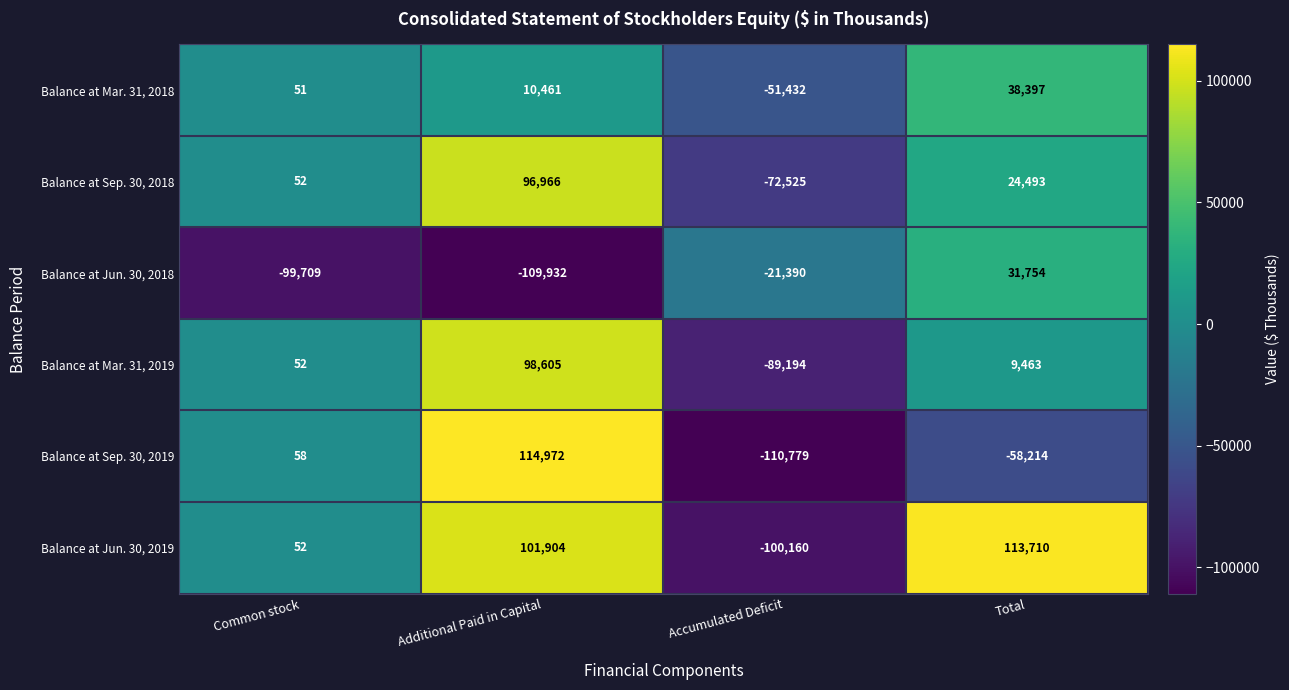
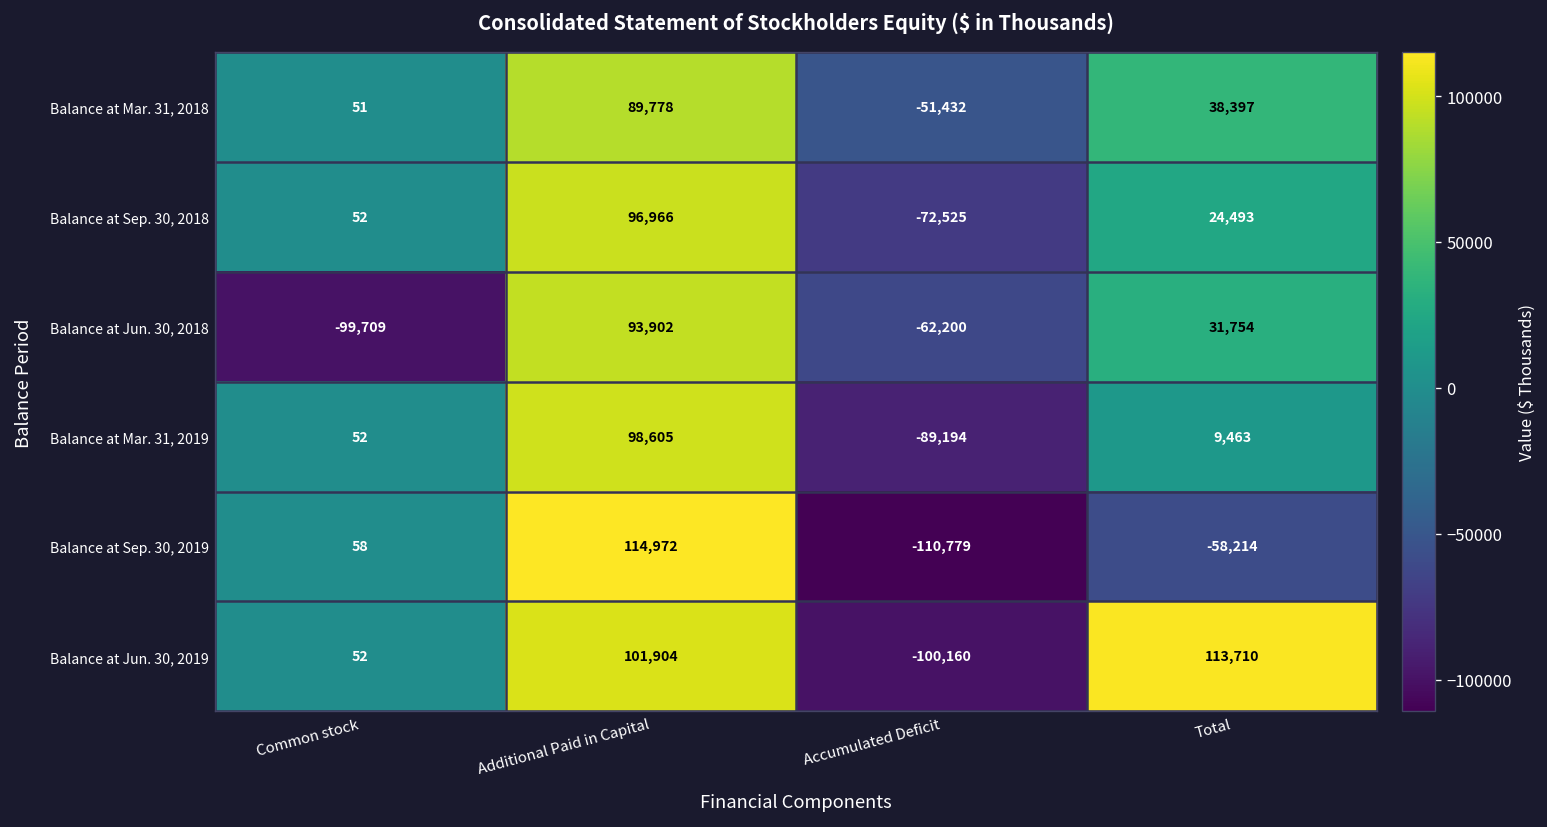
Balance at Mar. 31, 2018, Additional Paid in Capital: 10,461 -> 89,778
Balance at Jun. 30, 2018, Additional Paid in Capital: -109,932 -> 93,902
Balance at Jun. 30, 2018, Accumulated Deficit: -21,390 -> -62,200
